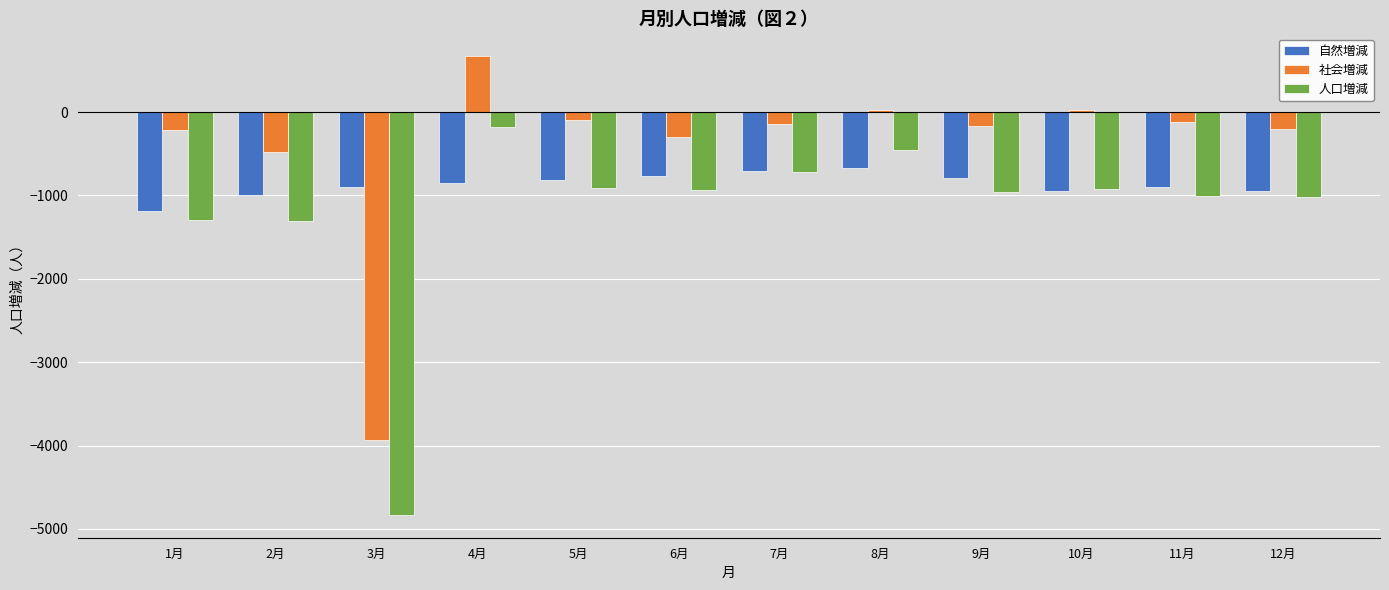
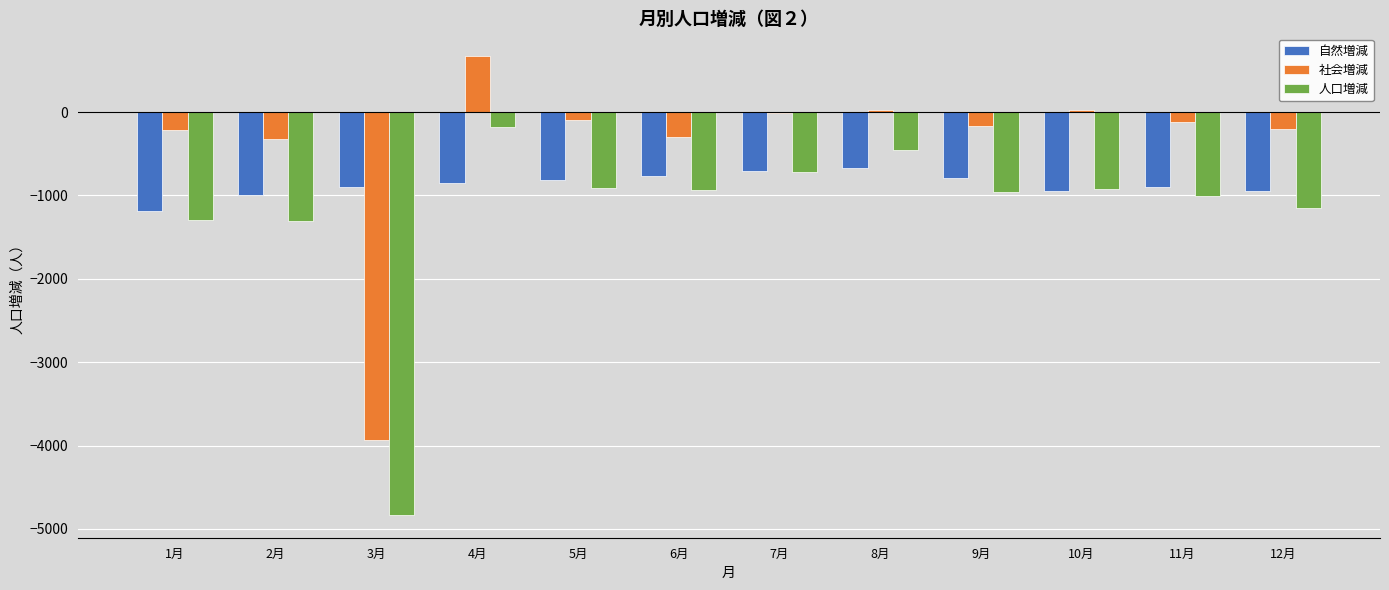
社会増減, 2月: -500 -> -300
社会増減, 7月: -100 -> 0
人口増減, 12月: -1000 -> -1100
